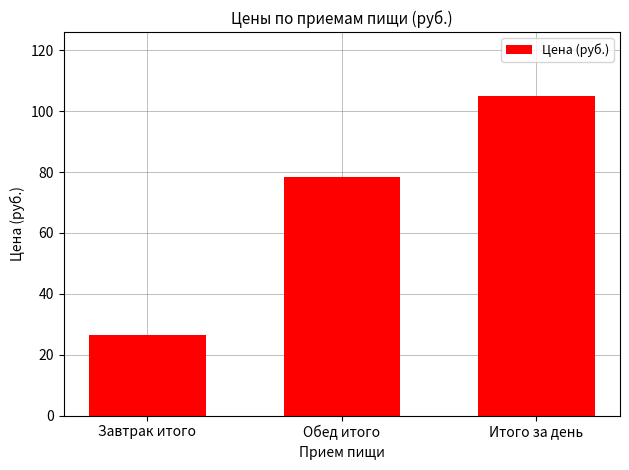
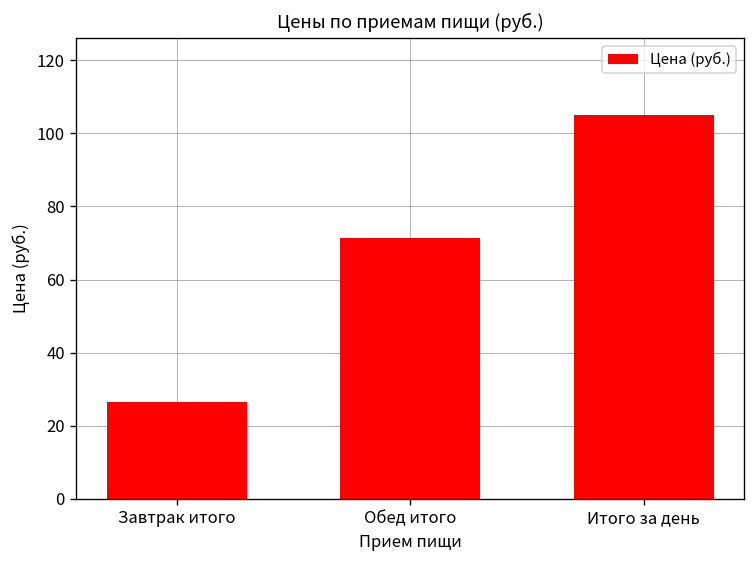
Обед итого: 78 -> 71
